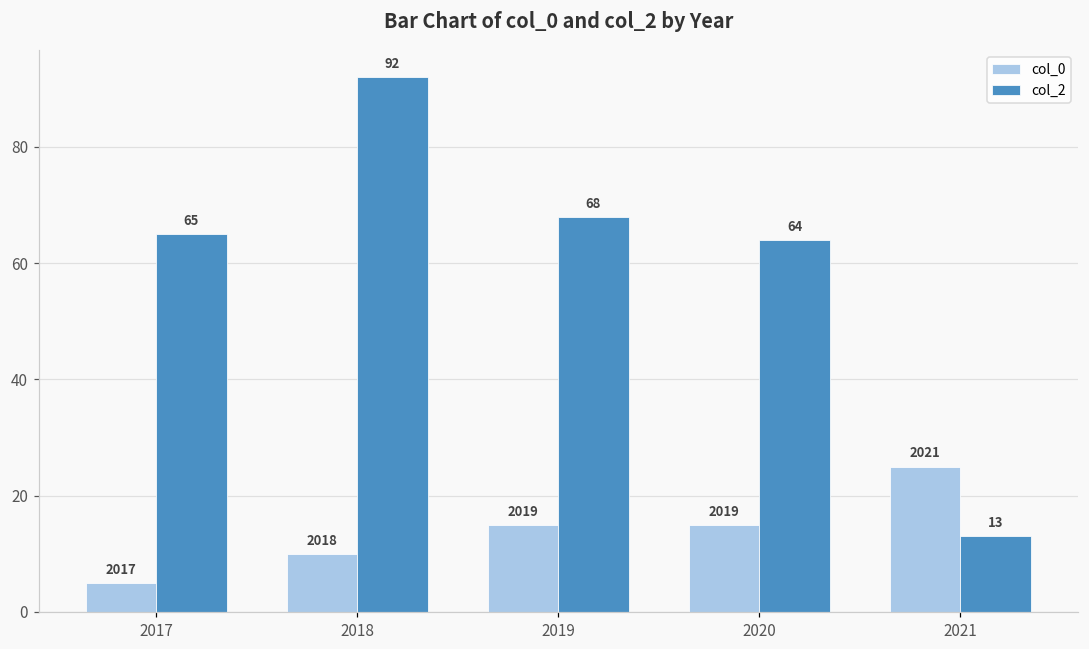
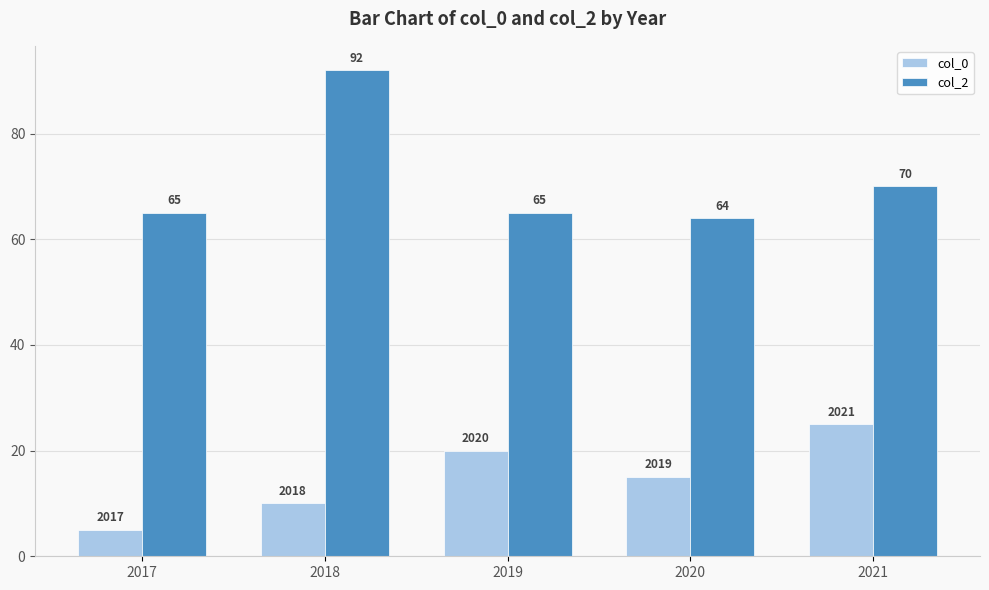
col_0, 2019: 2019 -> 2020
col_2, 2019: 68 -> 65
col_2, 2021: 13 -> 70
